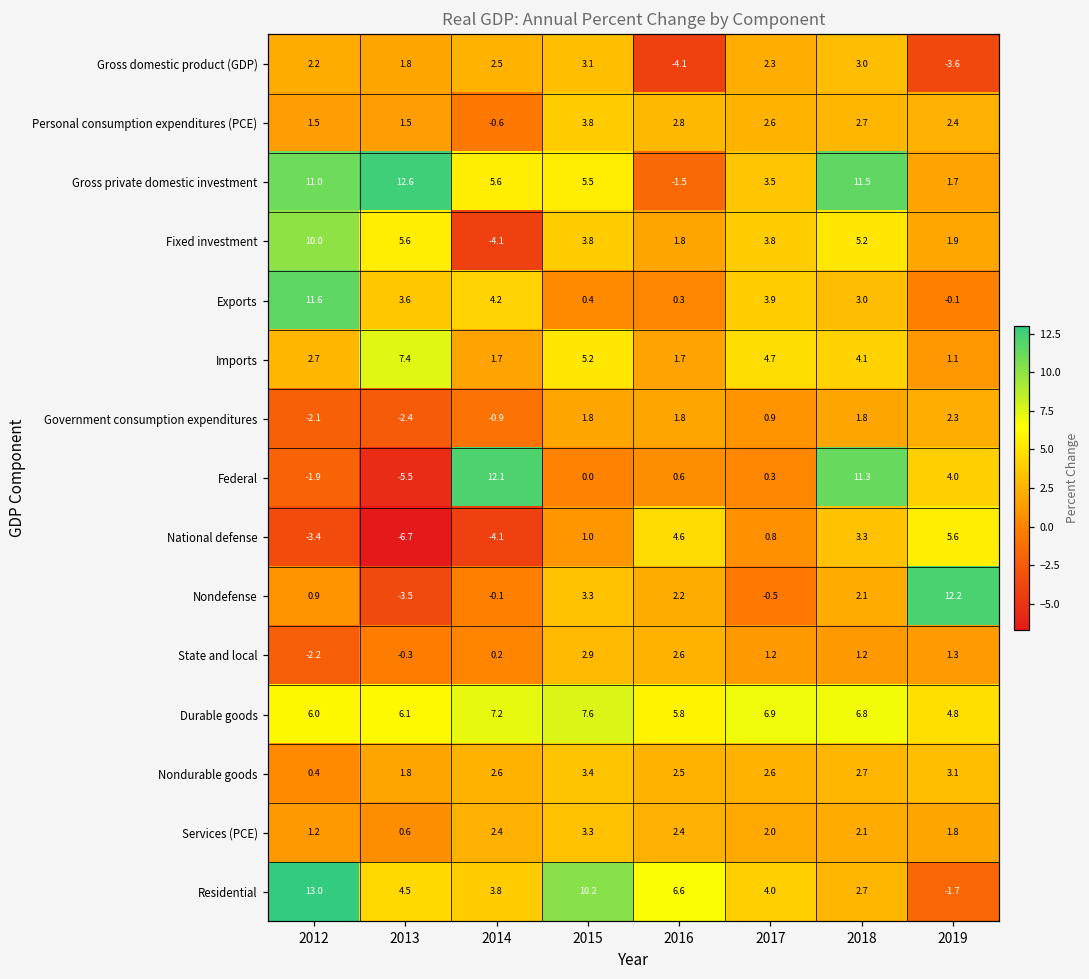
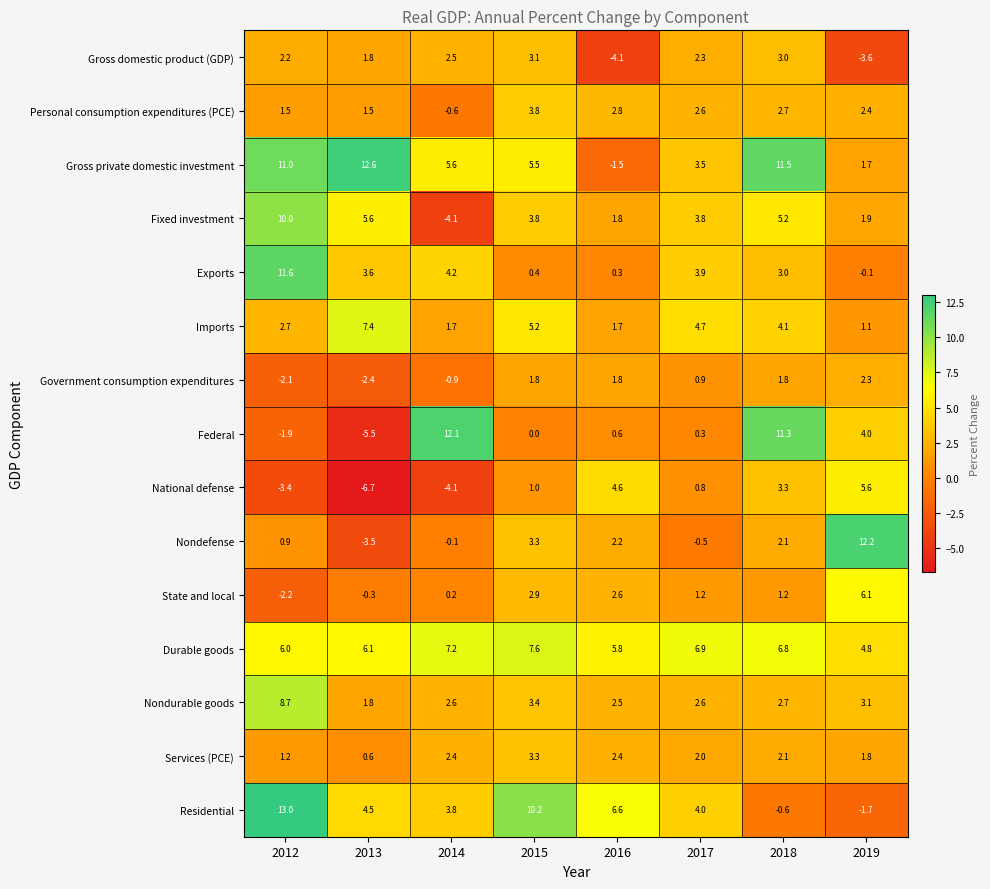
State and local, 2019: 1.3 -> 6.1
Nondurable goods, 2012: 0.4 -> 8.7
Residential, 2018: 2.7 -> -0.6
